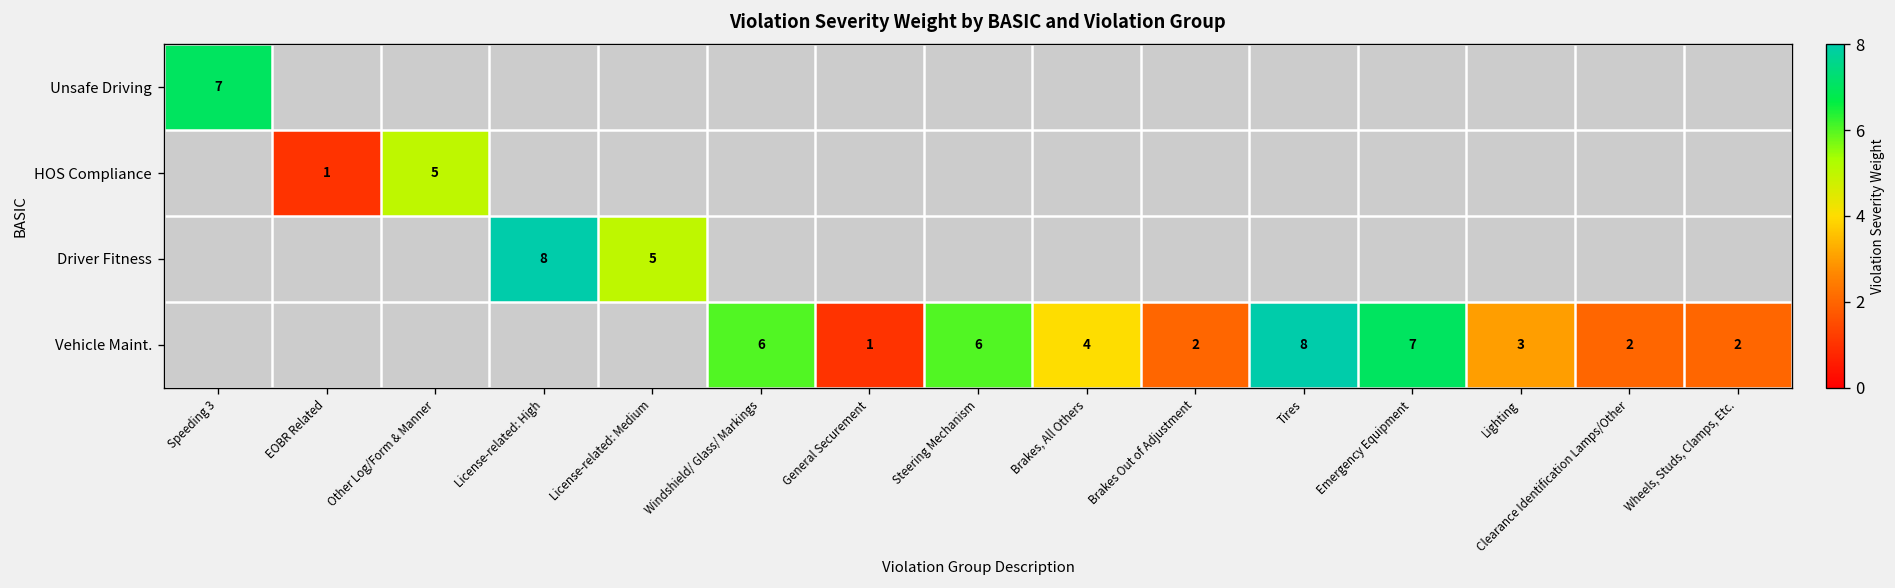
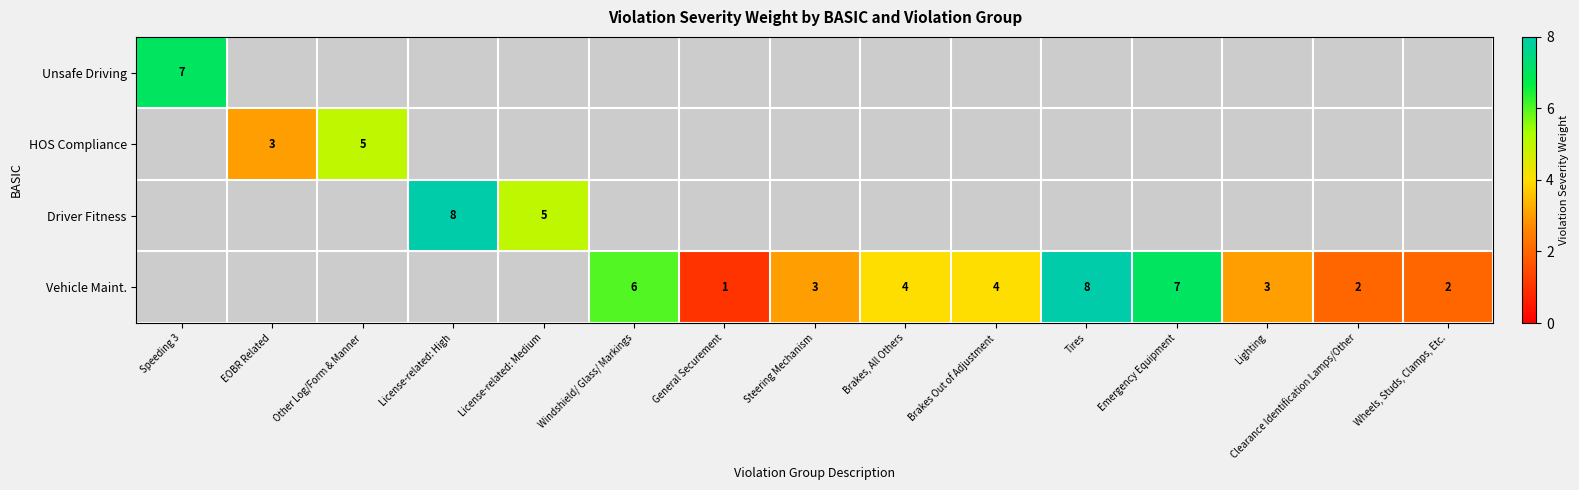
HOS Compliance, EOBR Related: 1 -> 3
Vehicle Maint., Steering Mechanism: 6 -> 3
Vehicle Maint., Brakes Out of Adjustment: 2 -> 4
